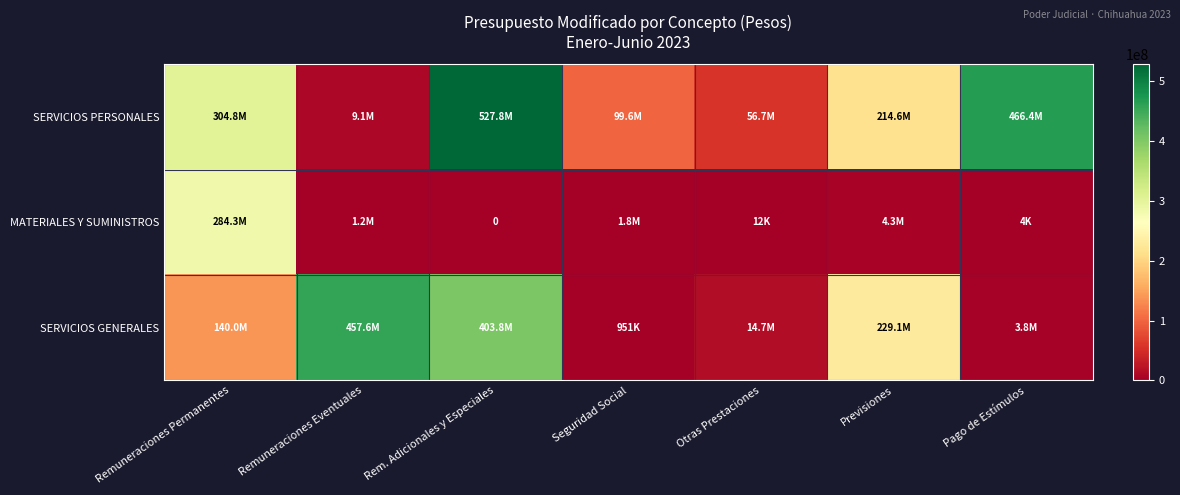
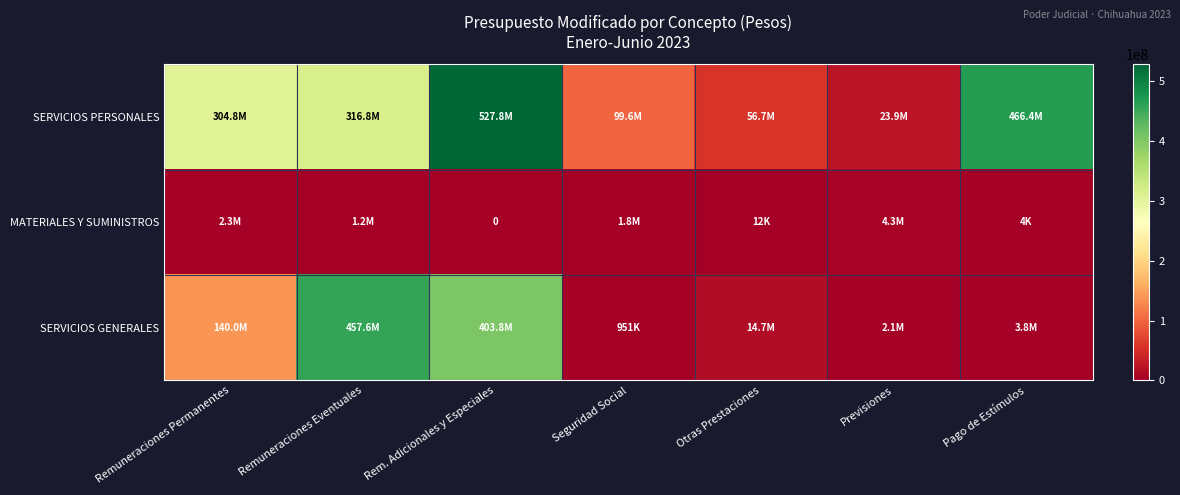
SERVICIOS PERSONALES, Remuneraciones Eventuales: 9.1M -> 316.8M
SERVICIOS PERSONALES, Previsiones: 214.6M -> 23.9M
MATERIALES Y SUMINISTROS, Remuneraciones Permanentes: 284.3M -> 2.3M
SERVICIOS GENERALES, Previsiones: 229.1M -> 2.1M
